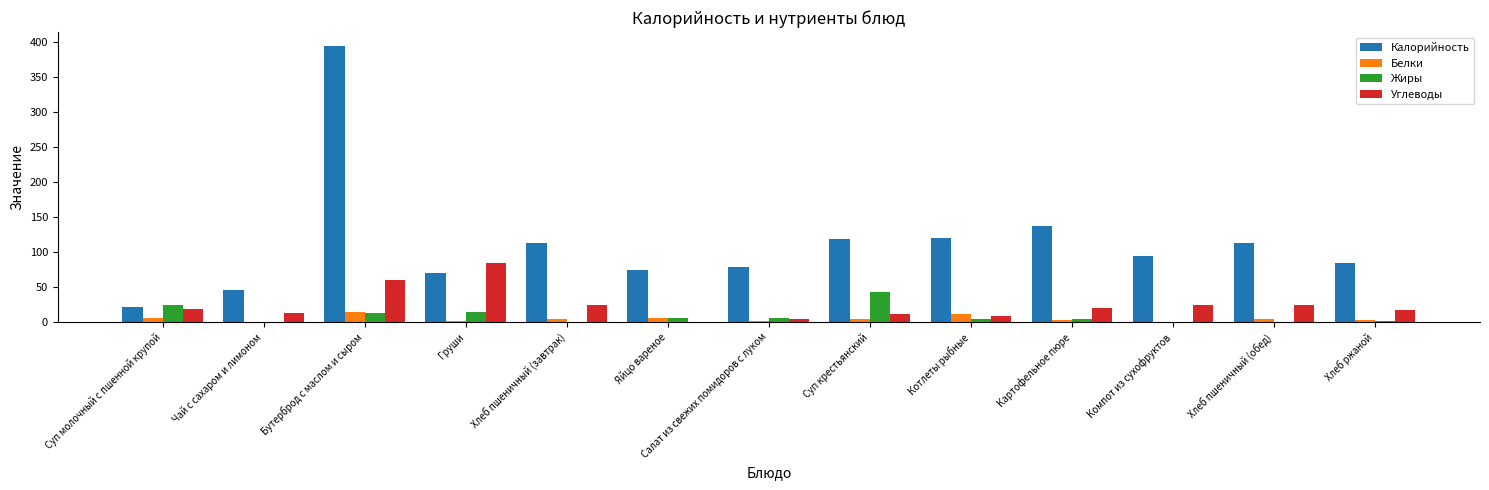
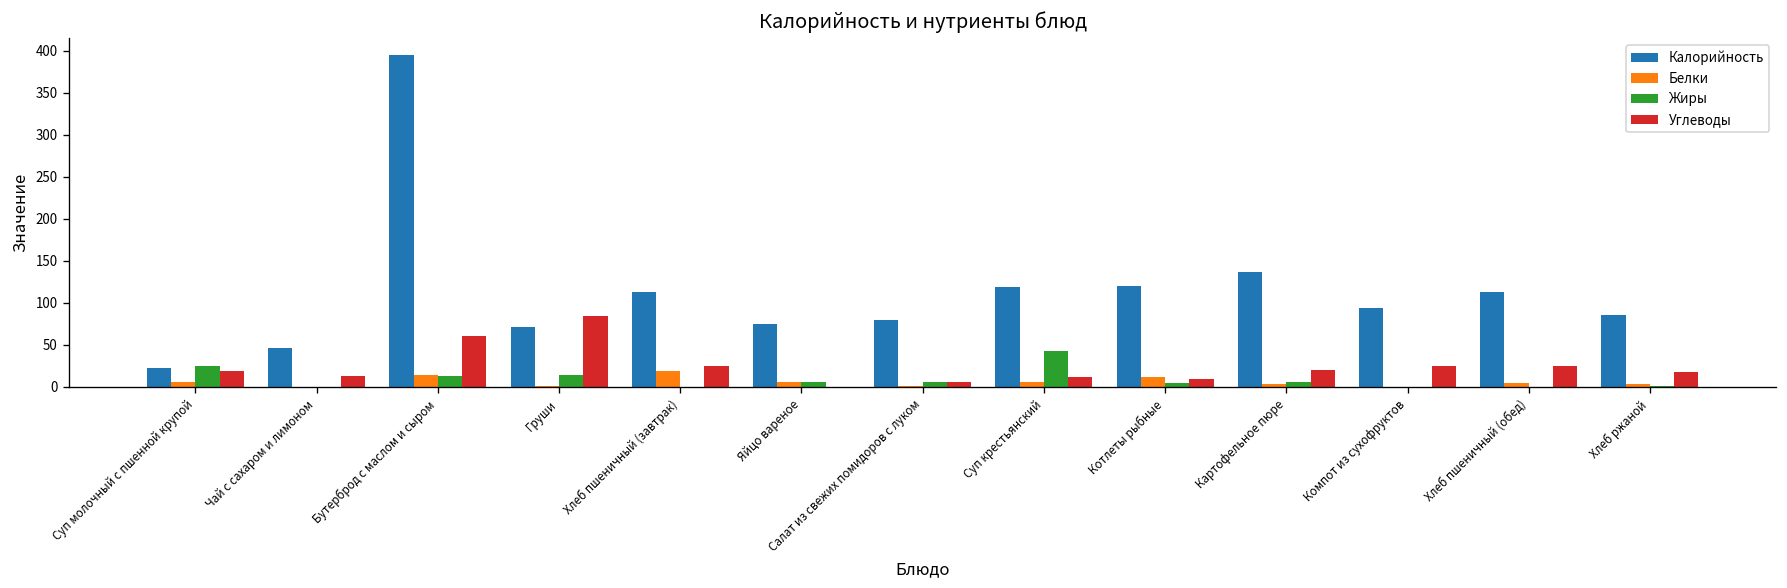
Белки, Хлеб пшеничный (завтрак): 0 -> 20
